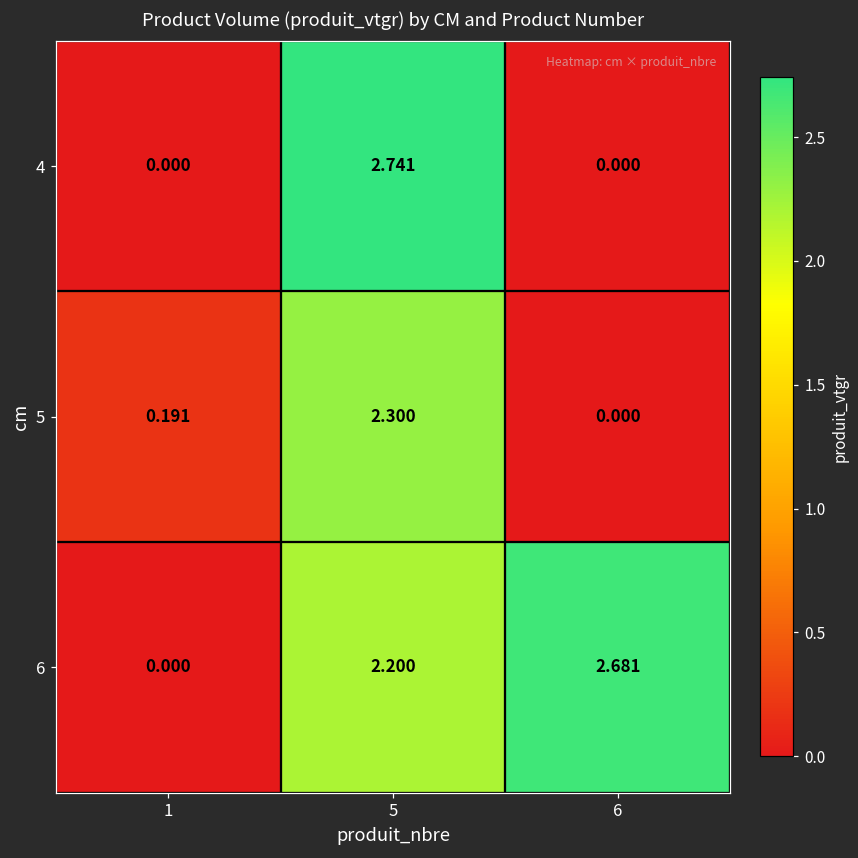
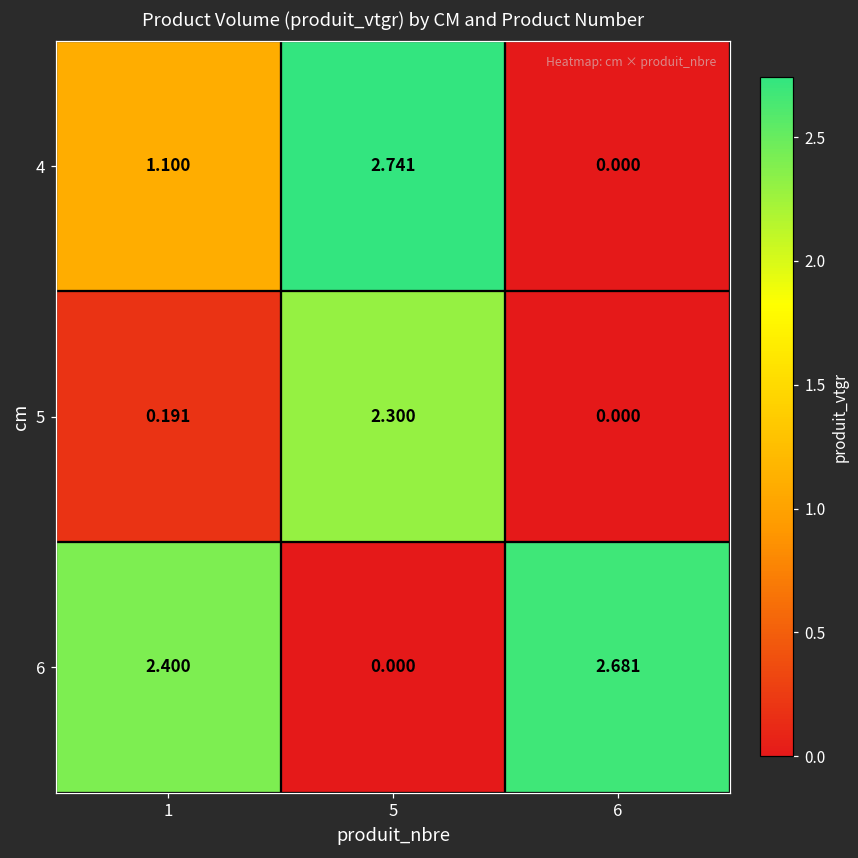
4, 1: 0.000 -> 1.100
6, 1: 0.000 -> 2.400
6, 5: 2.200 -> 0.000
